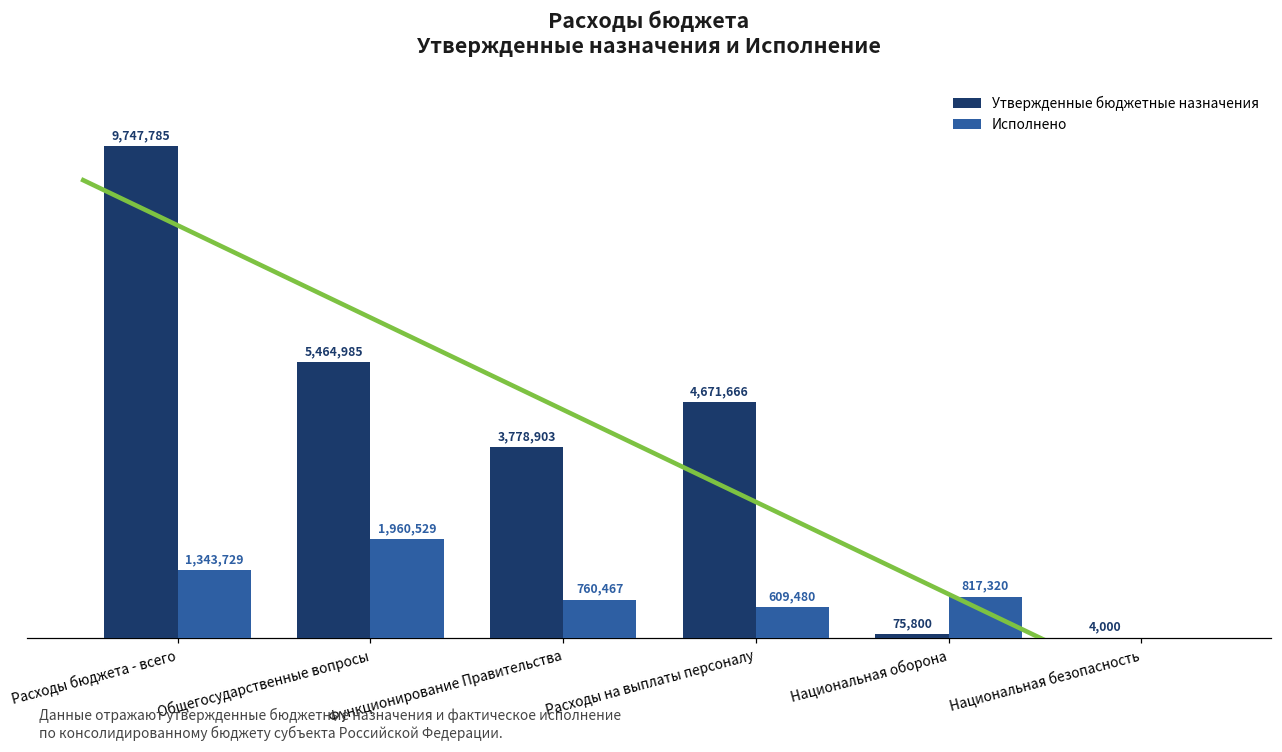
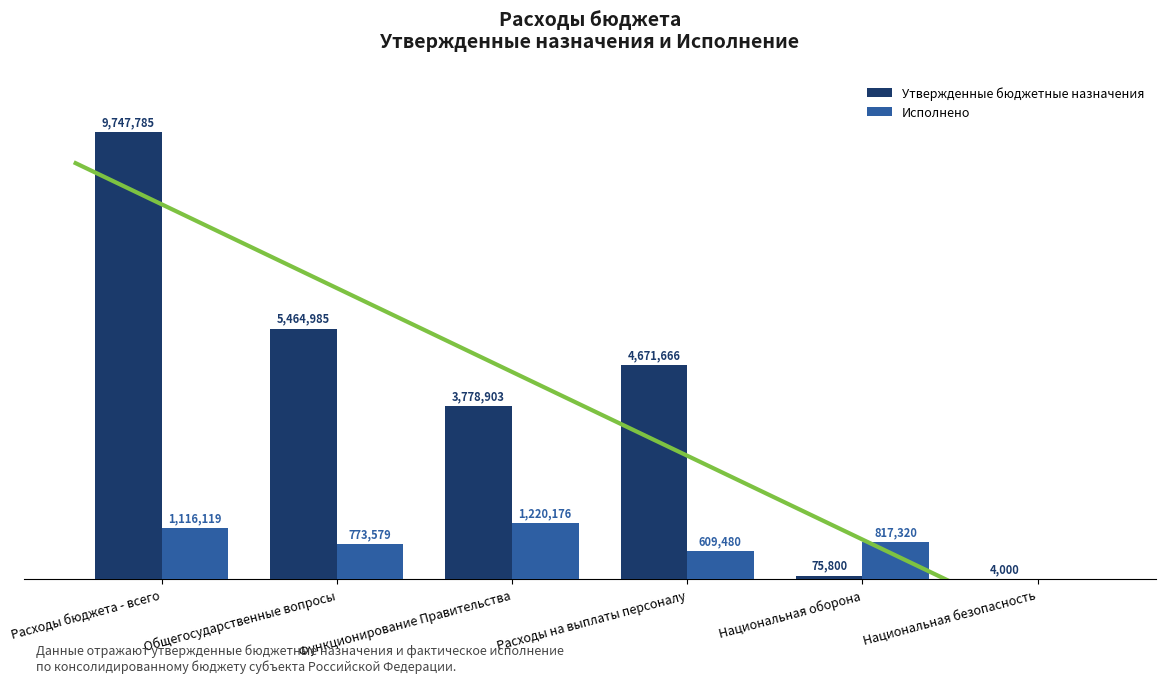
Исполнено, Расходы бюджета - всего: 1,343,729 -> 1,116,119
Исполнено, Общегосударственные вопросы: 1,960,529 -> 773,579
Исполнено, Функционирование Правительства: 760,467 -> 1,220,176
